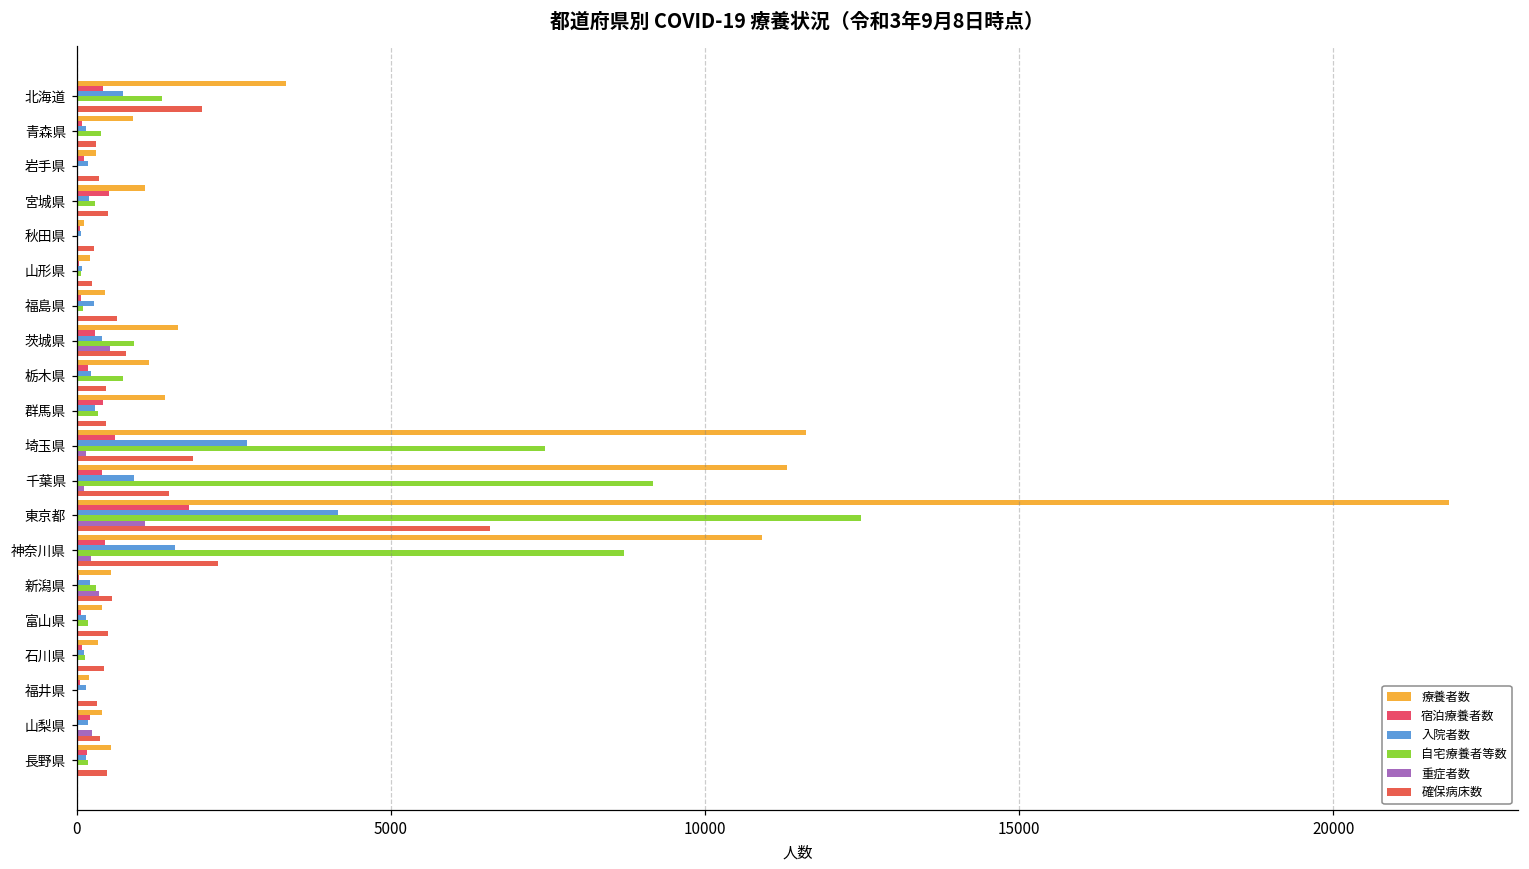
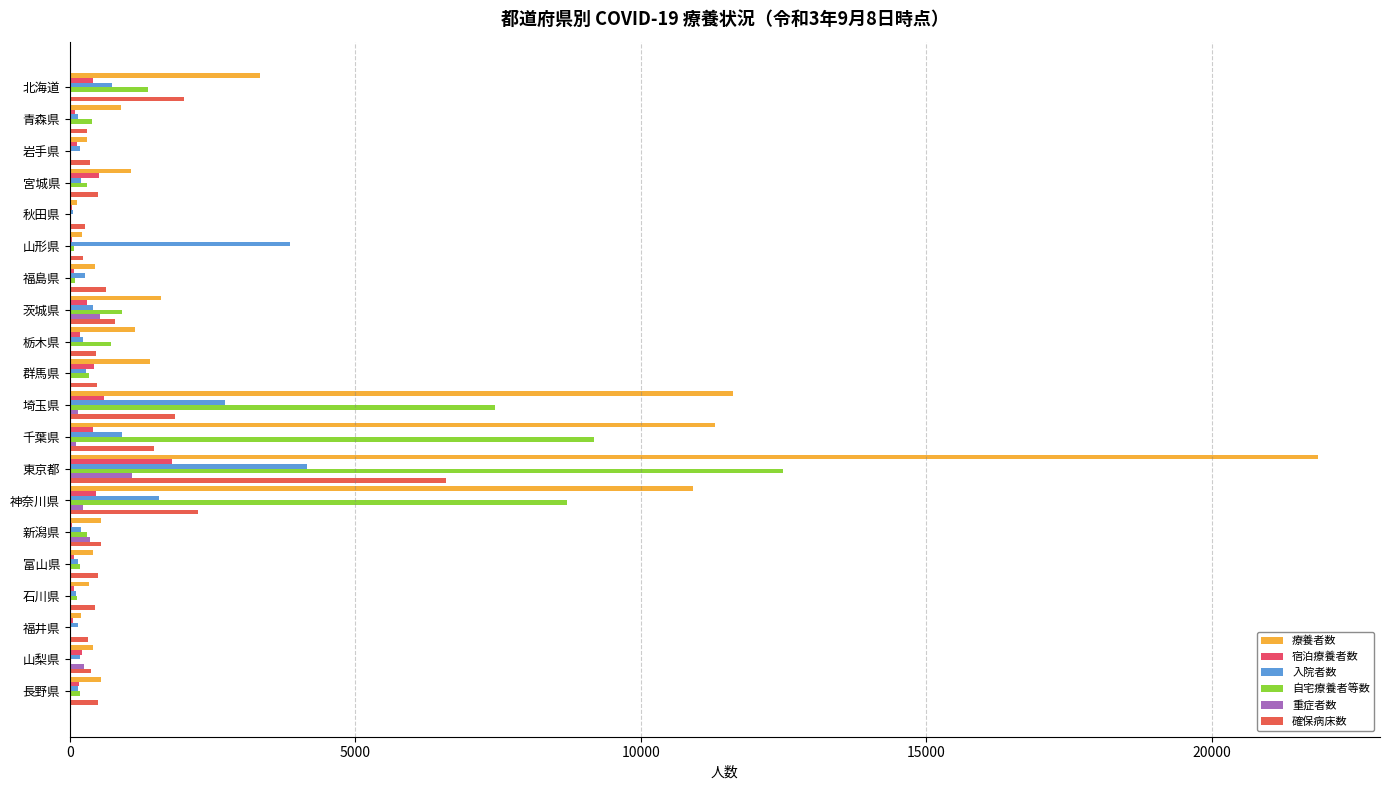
入院者数, 山形県: 100 -> 3900
